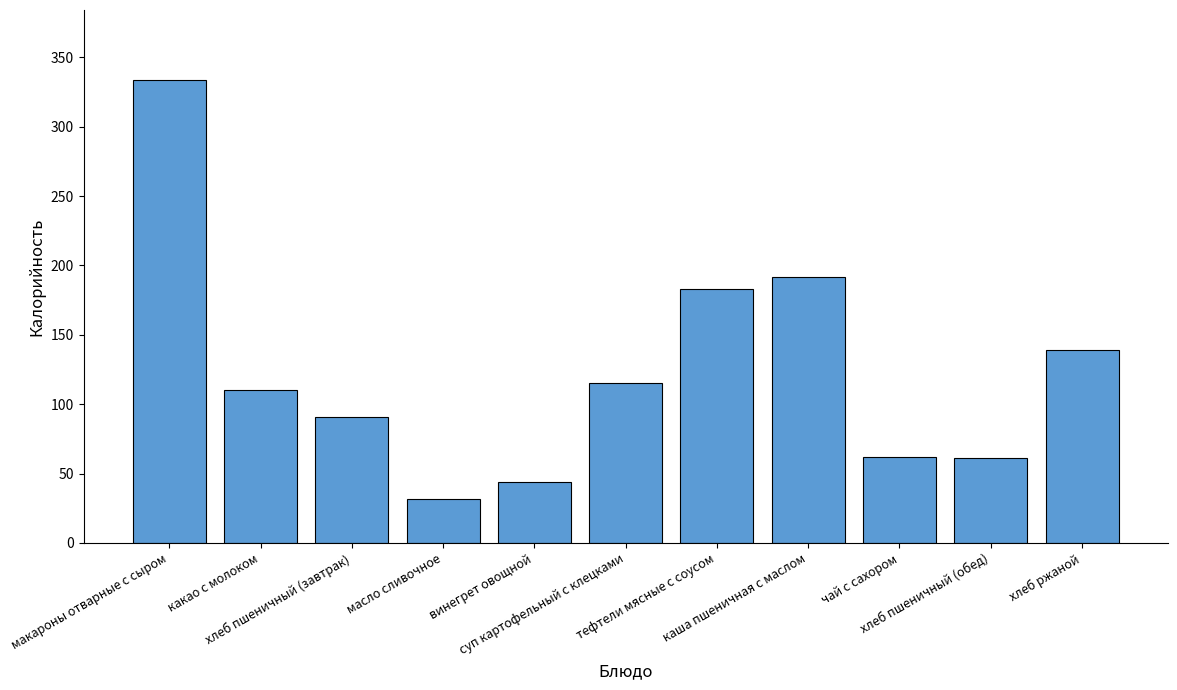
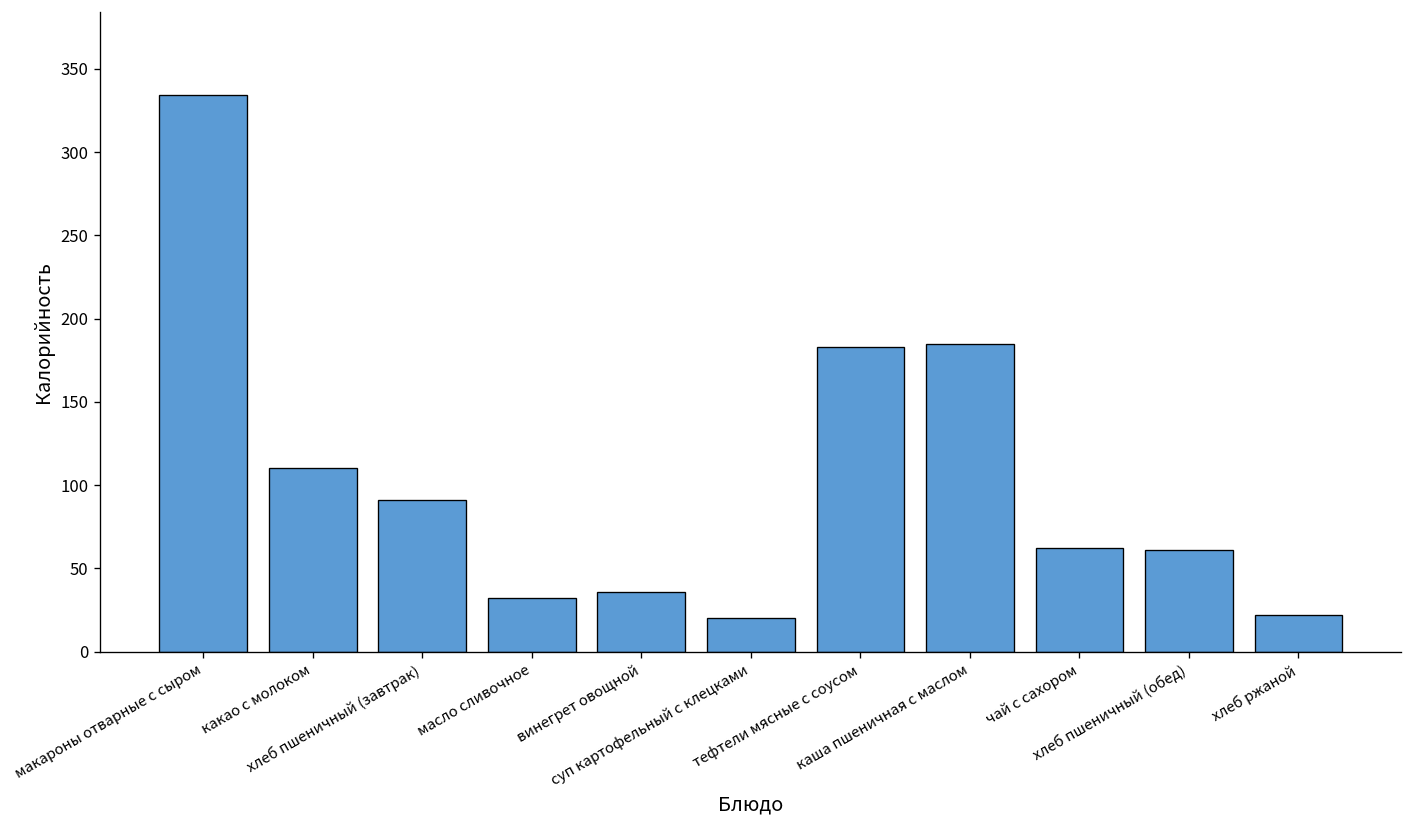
винегрет овощной: 44 -> 36
суп картофельный с клецками: 115 -> 20
каша пшеничная с маслом: 192 -> 185
хлеб ржаной: 139 -> 22
